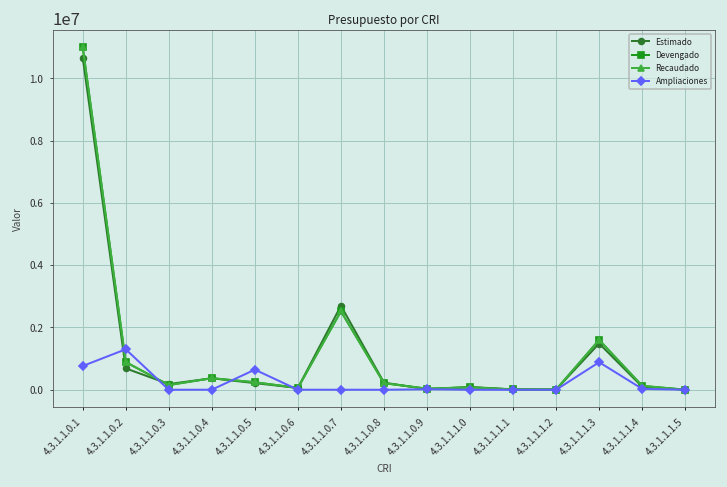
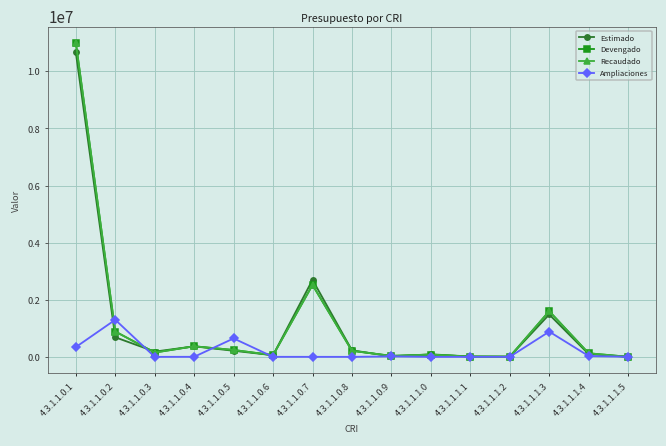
Ampliaciones, 4.3.1.1.0.1: 800000 -> 300000
